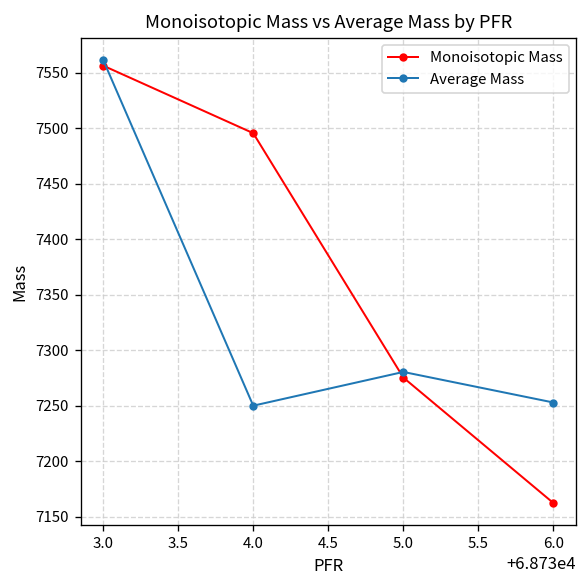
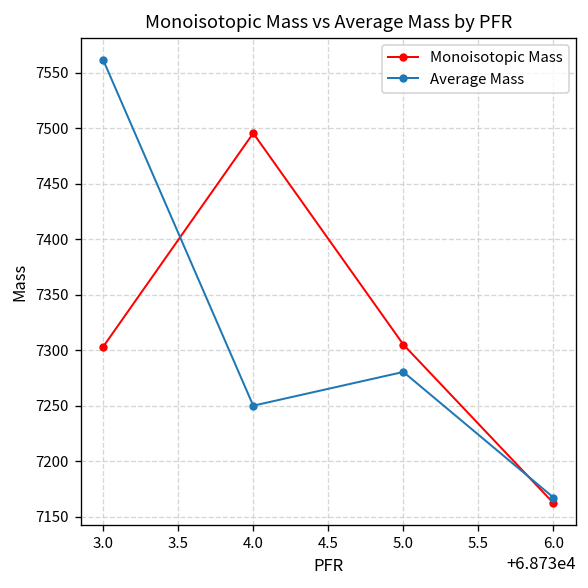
Monoisotopic Mass, 3.0: 7560 -> 7300
Monoisotopic Mass, 5.0: 7280 -> 7310
Average Mass, 6.0: 7250 -> 7170
